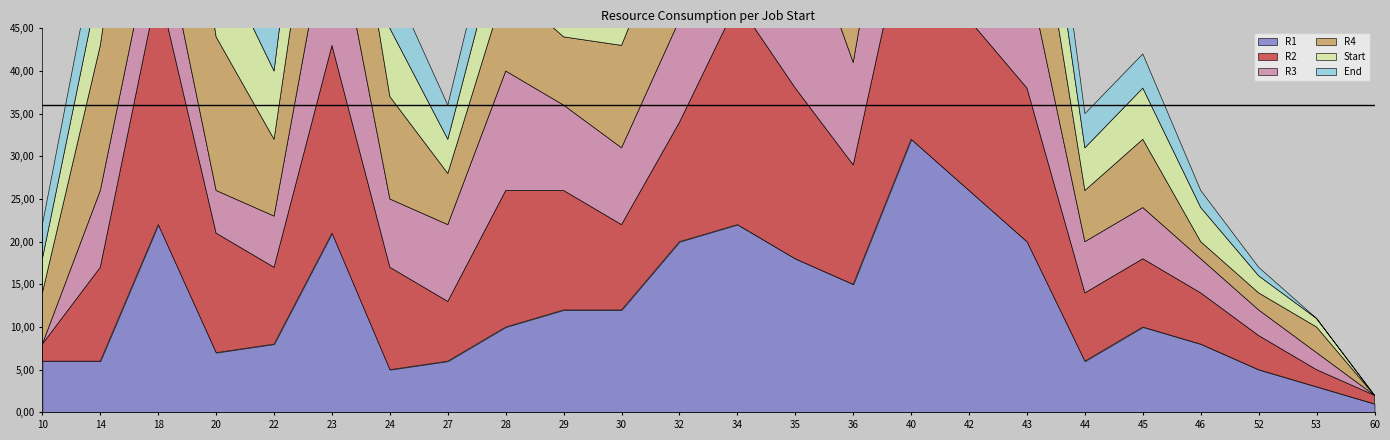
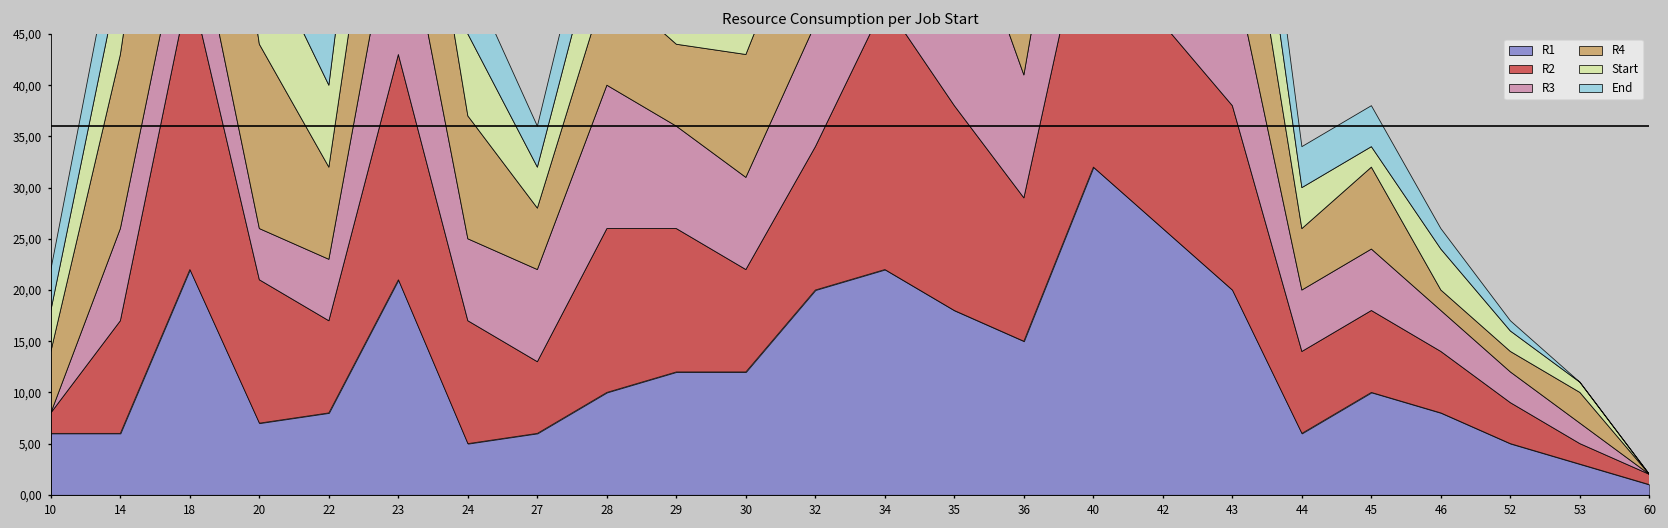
Start, 44: 500 -> 400
Start, 45: 600 -> 200
